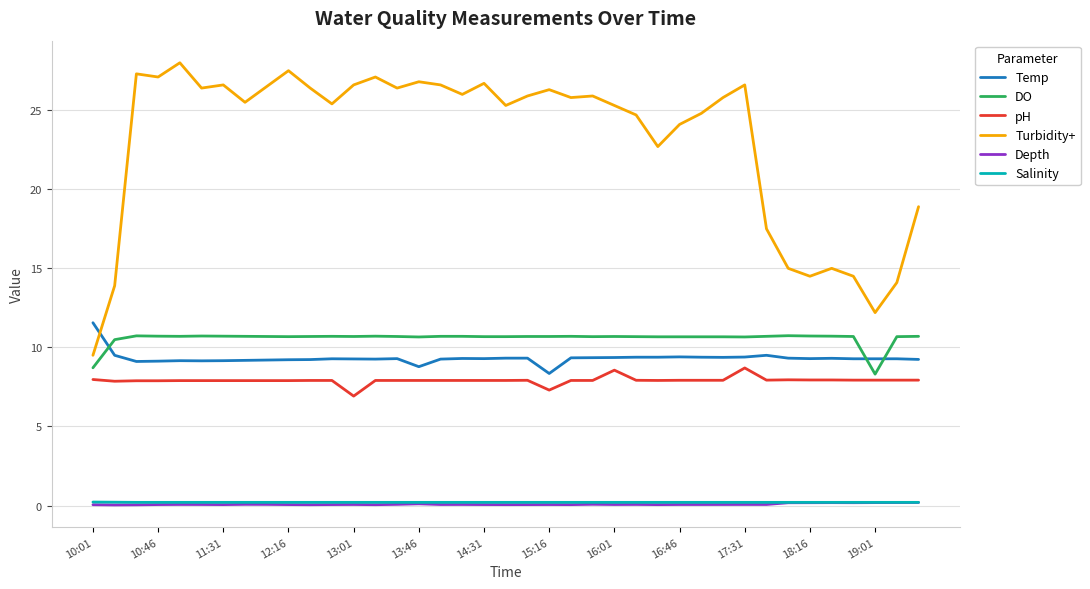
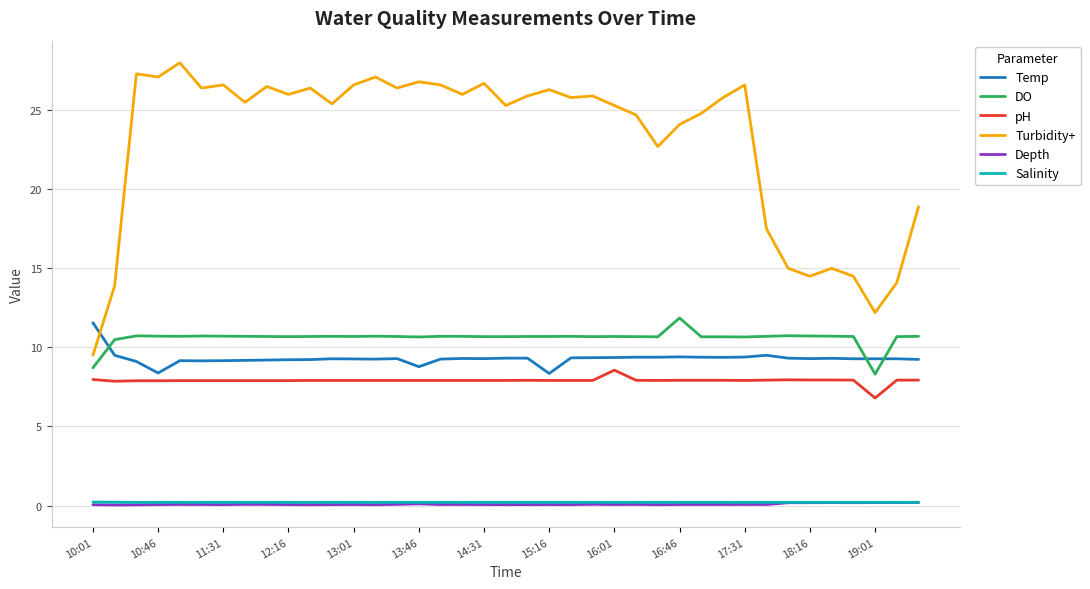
Temp, 10:46: 9.1 -> 8.4
Turbidity+, 12:16: 27.5 -> 26.0
pH, 13:01: 6.9 -> 7.9
pH, 15:16: 7.3 -> 7.9
DO, 16:46: 10.7 -> 11.9
pH, 17:31: 8.7 -> 7.9
pH, 19:01: 7.9 -> 6.8
